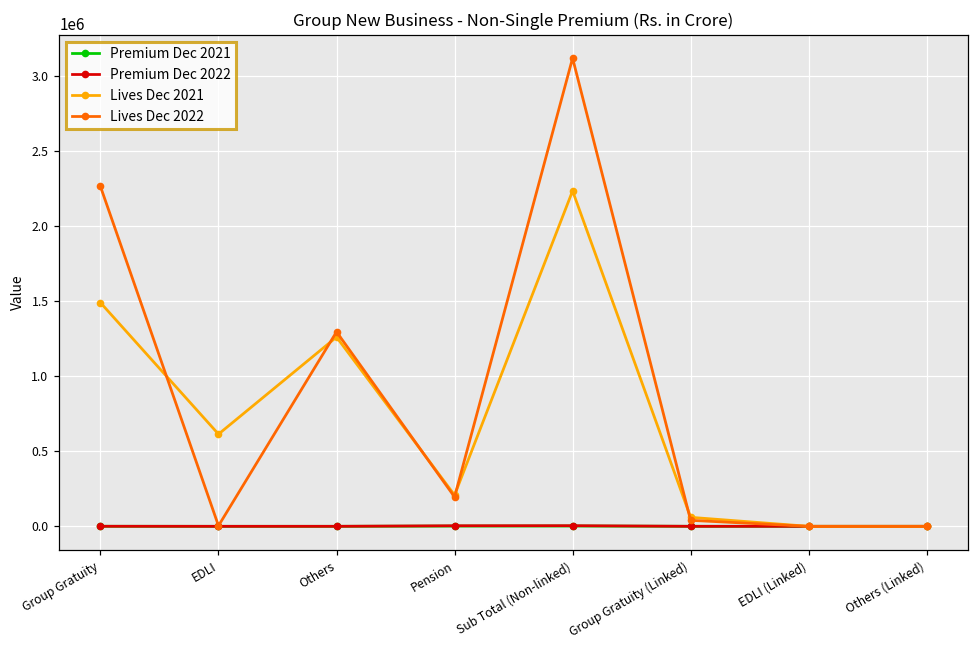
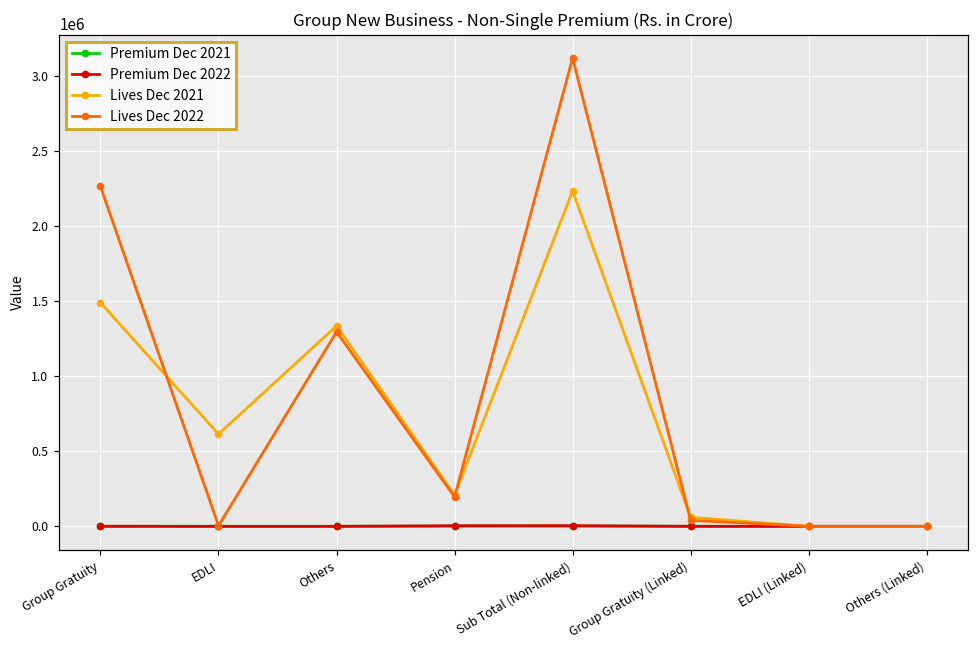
Lives Dec 2021, Others: 1260000 -> 1340000
